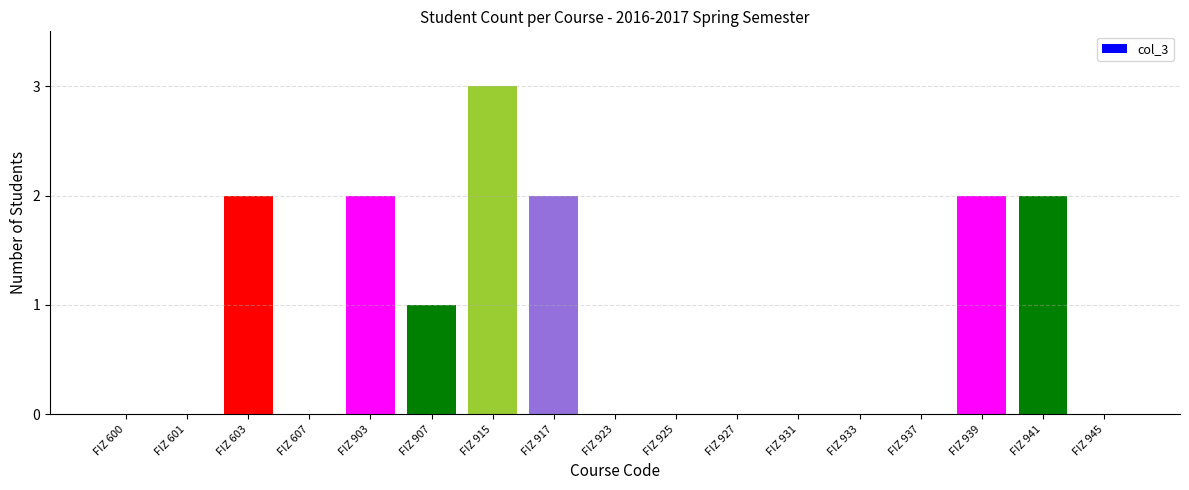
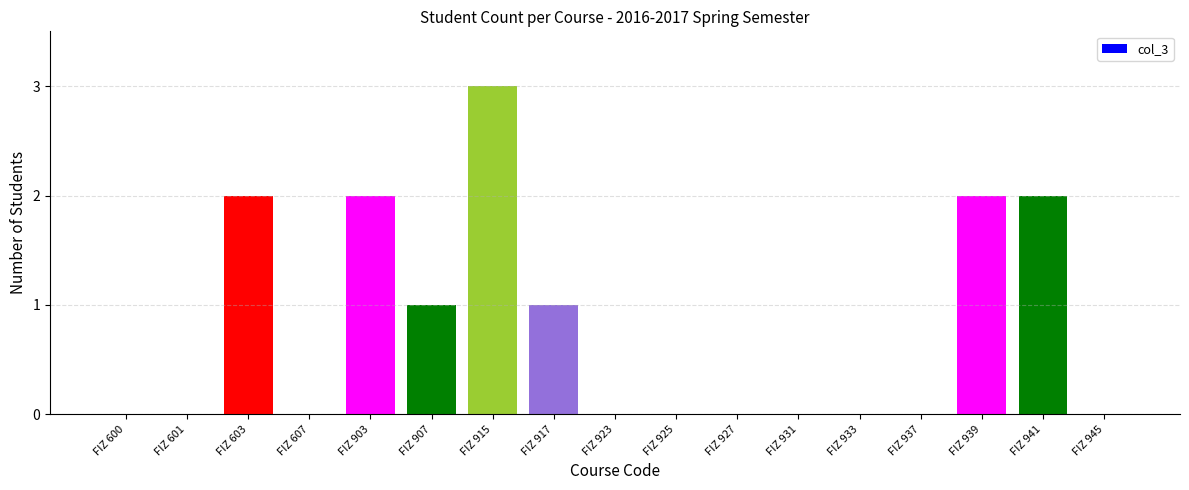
FIZ 917: 2 -> 1
